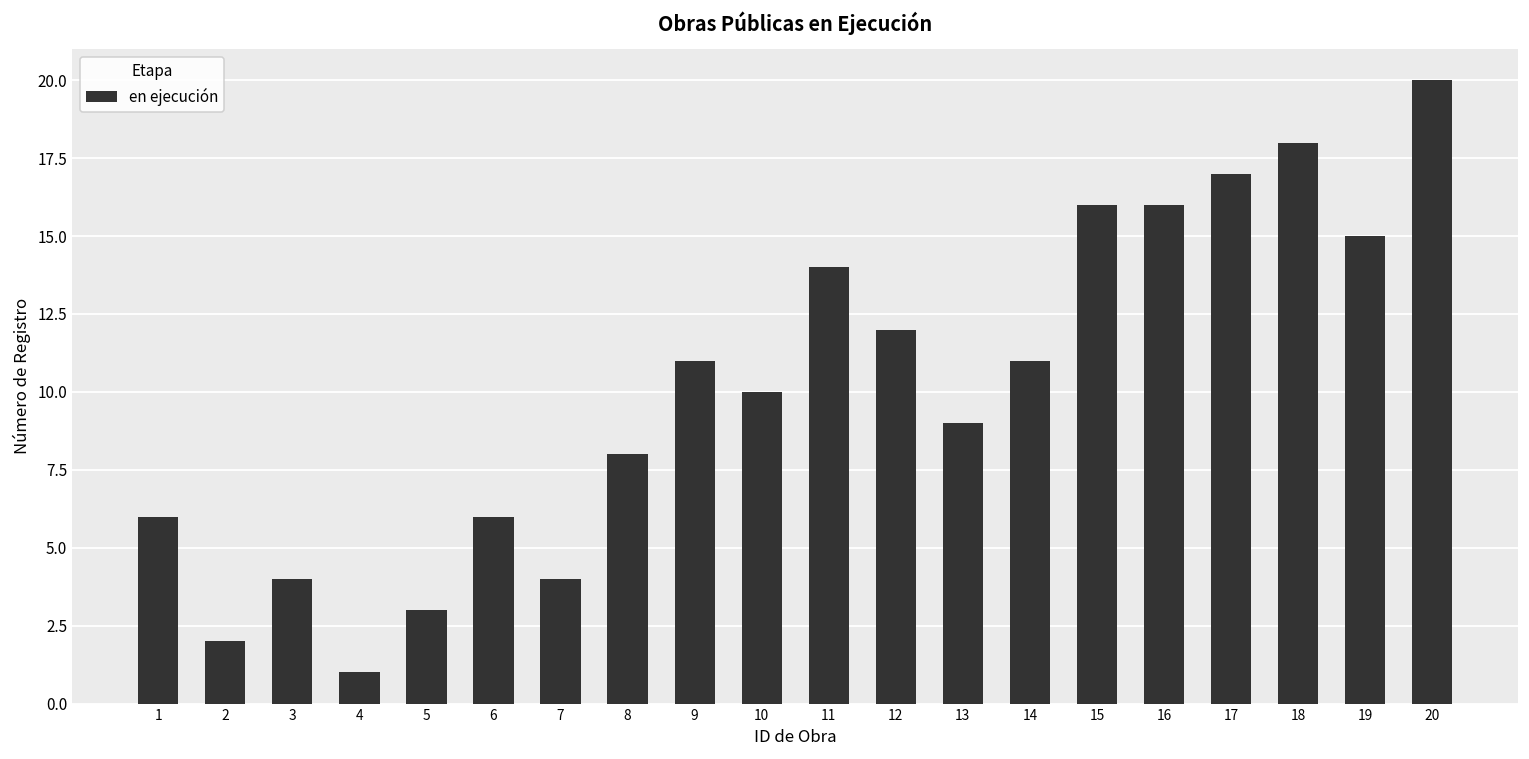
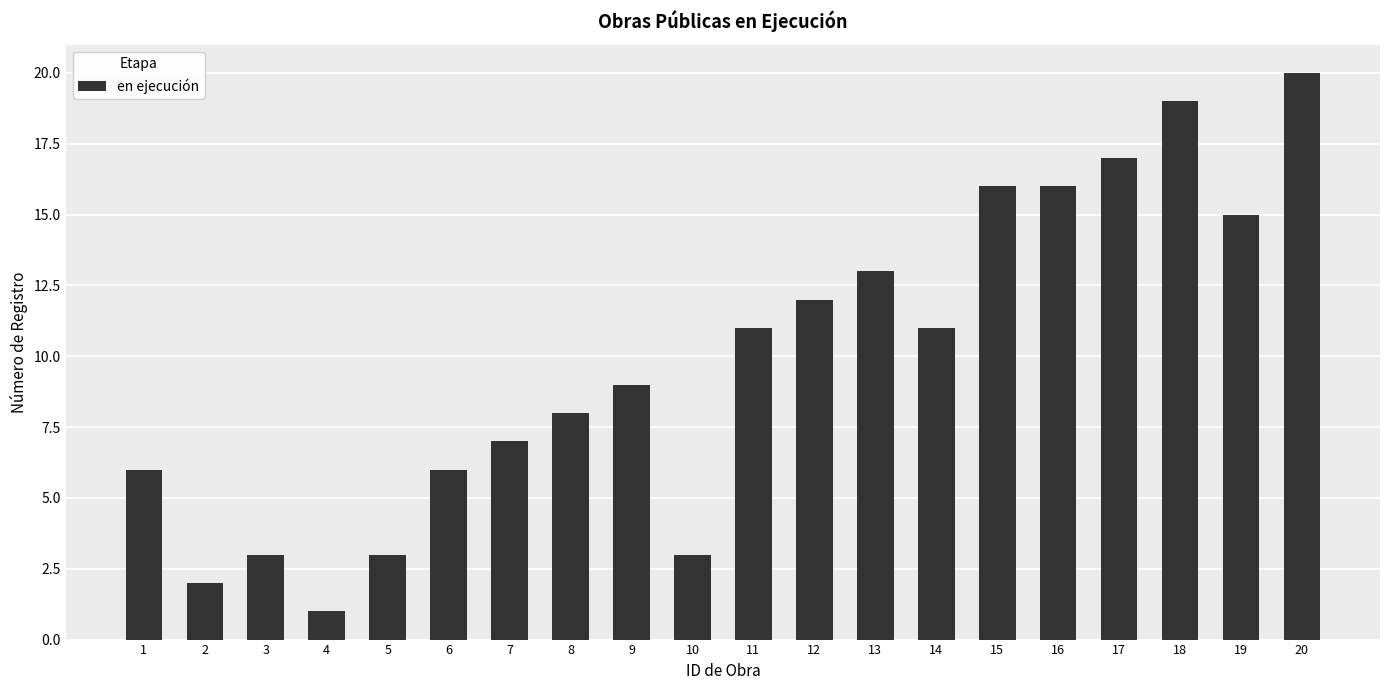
3: 4 -> 3
7: 4 -> 7
9: 11 -> 9
10: 10 -> 3
11: 14 -> 11
13: 9 -> 13
18: 18 -> 19
